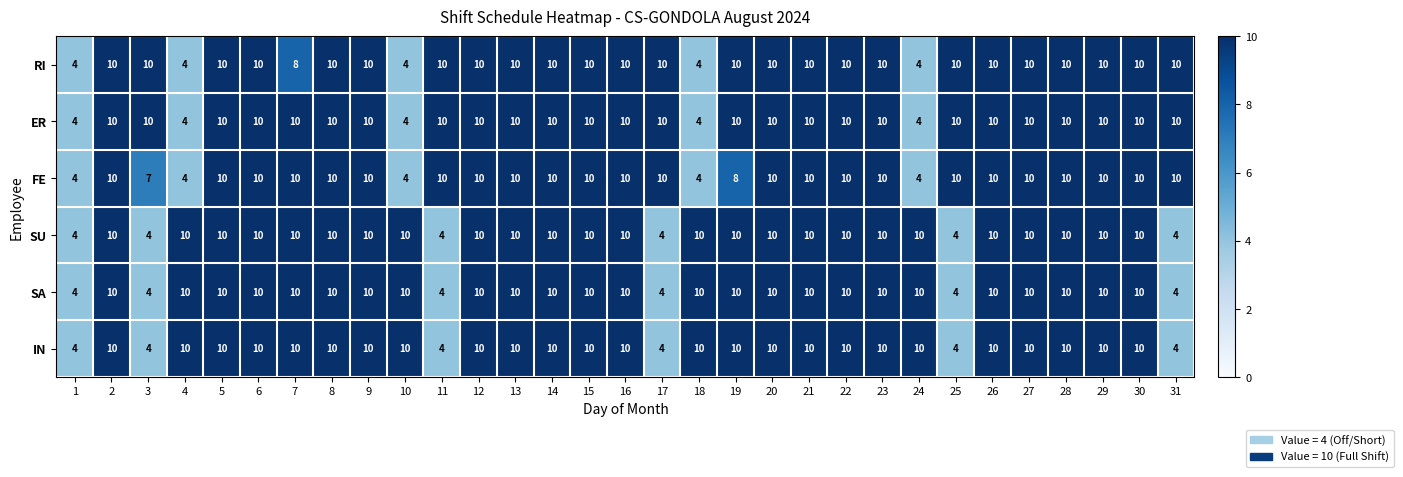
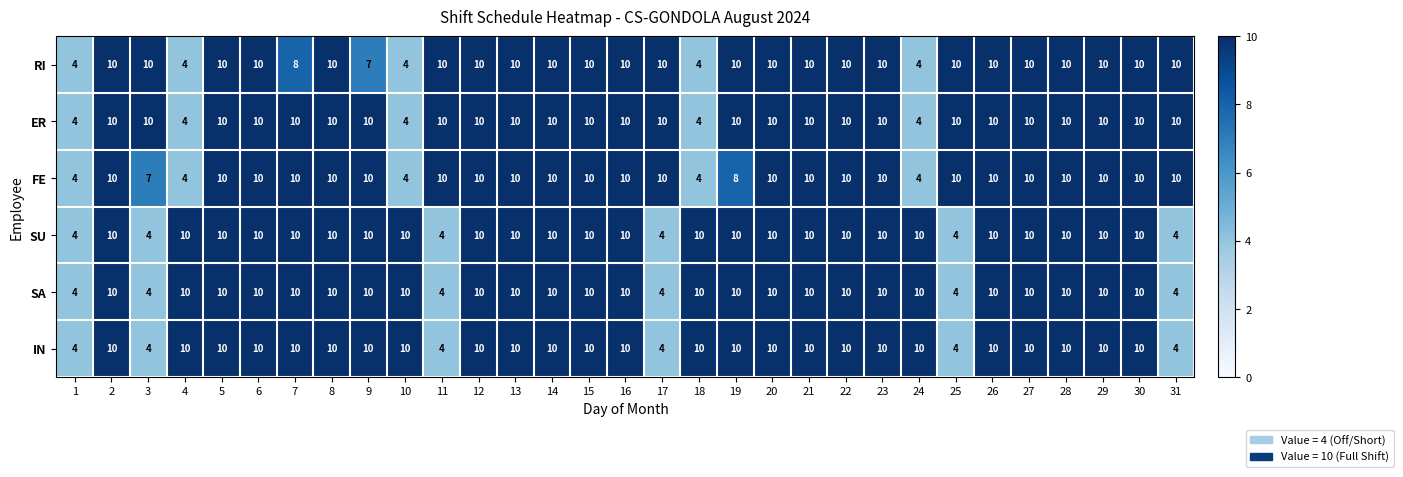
RI, 9: 10 -> 7
